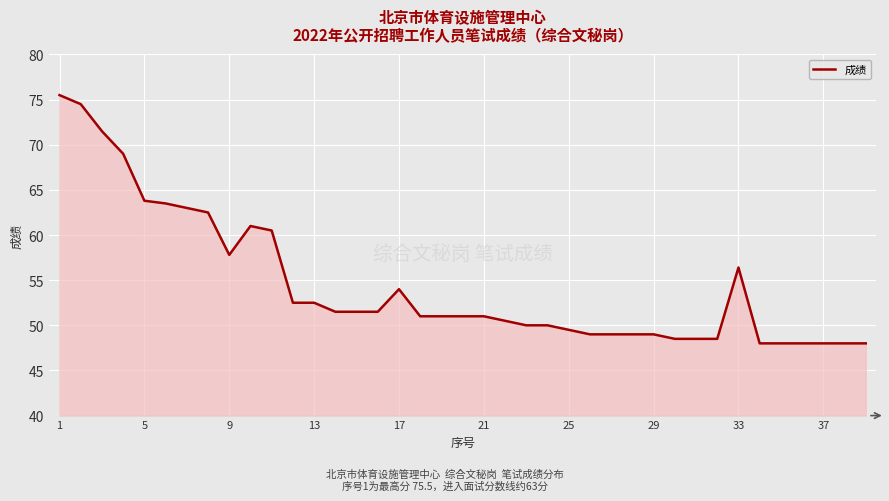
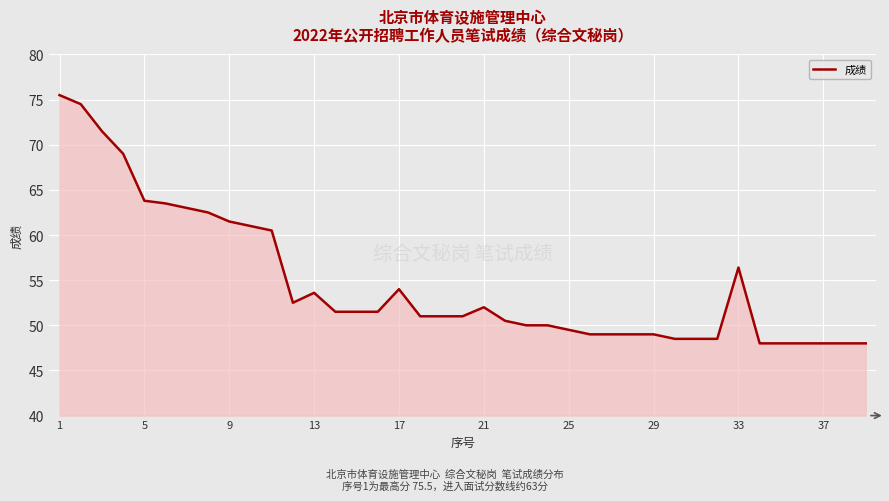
9: 58 -> 62
13: 53 -> 54
21: 51 -> 52
